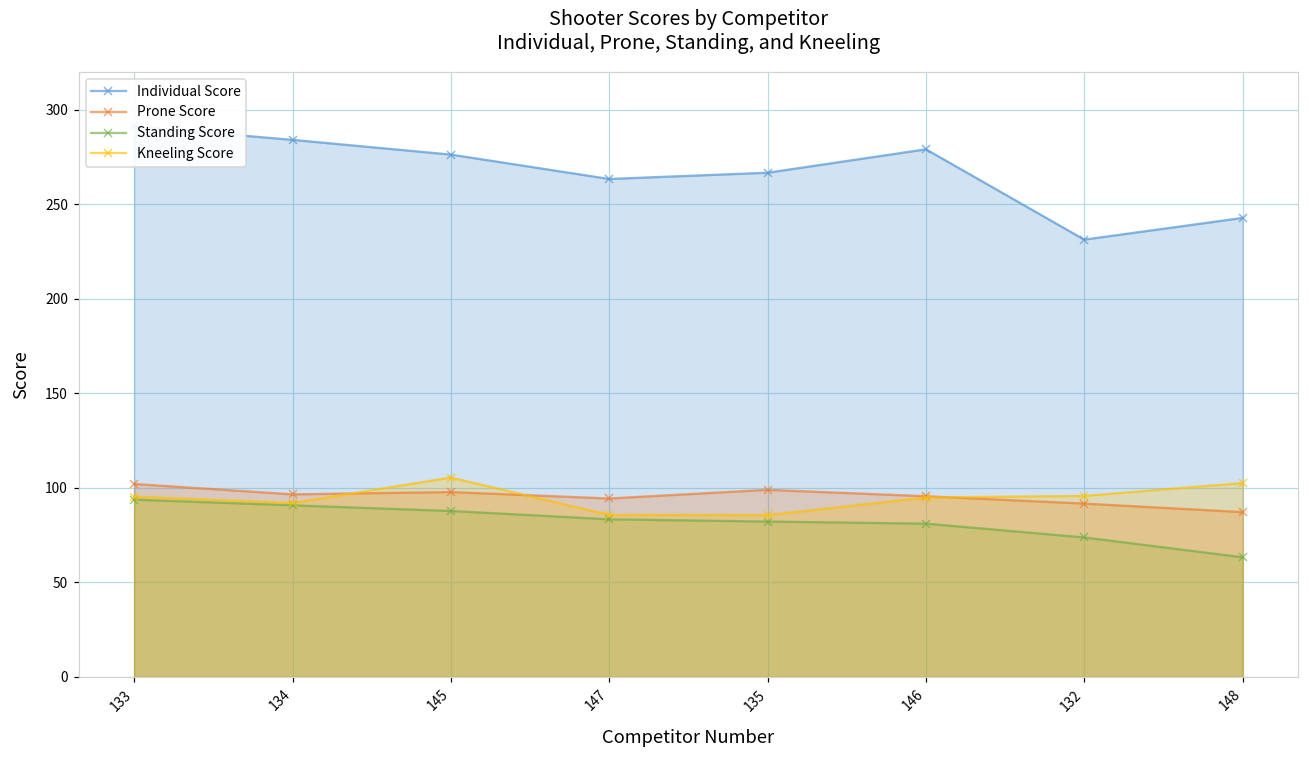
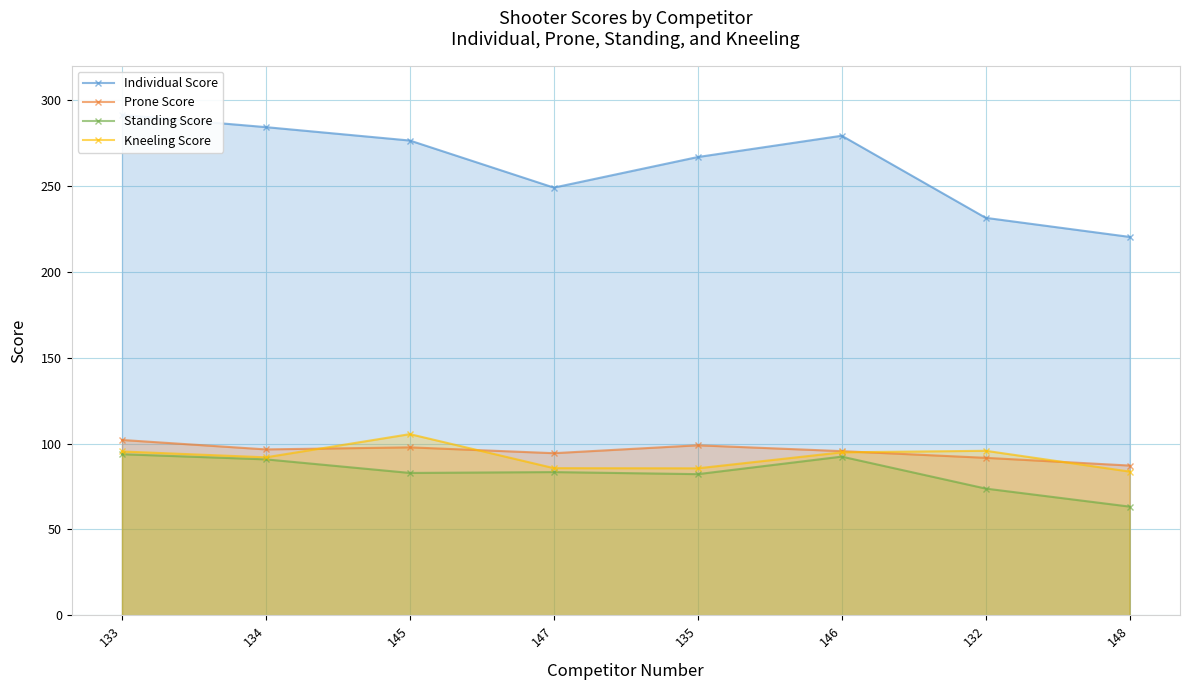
Standing Score, 145: 88 -> 83
Individual Score, 147: 264 -> 249
Standing Score, 146: 81 -> 92
Individual Score, 148: 243 -> 220
Kneeling Score, 148: 103 -> 84
